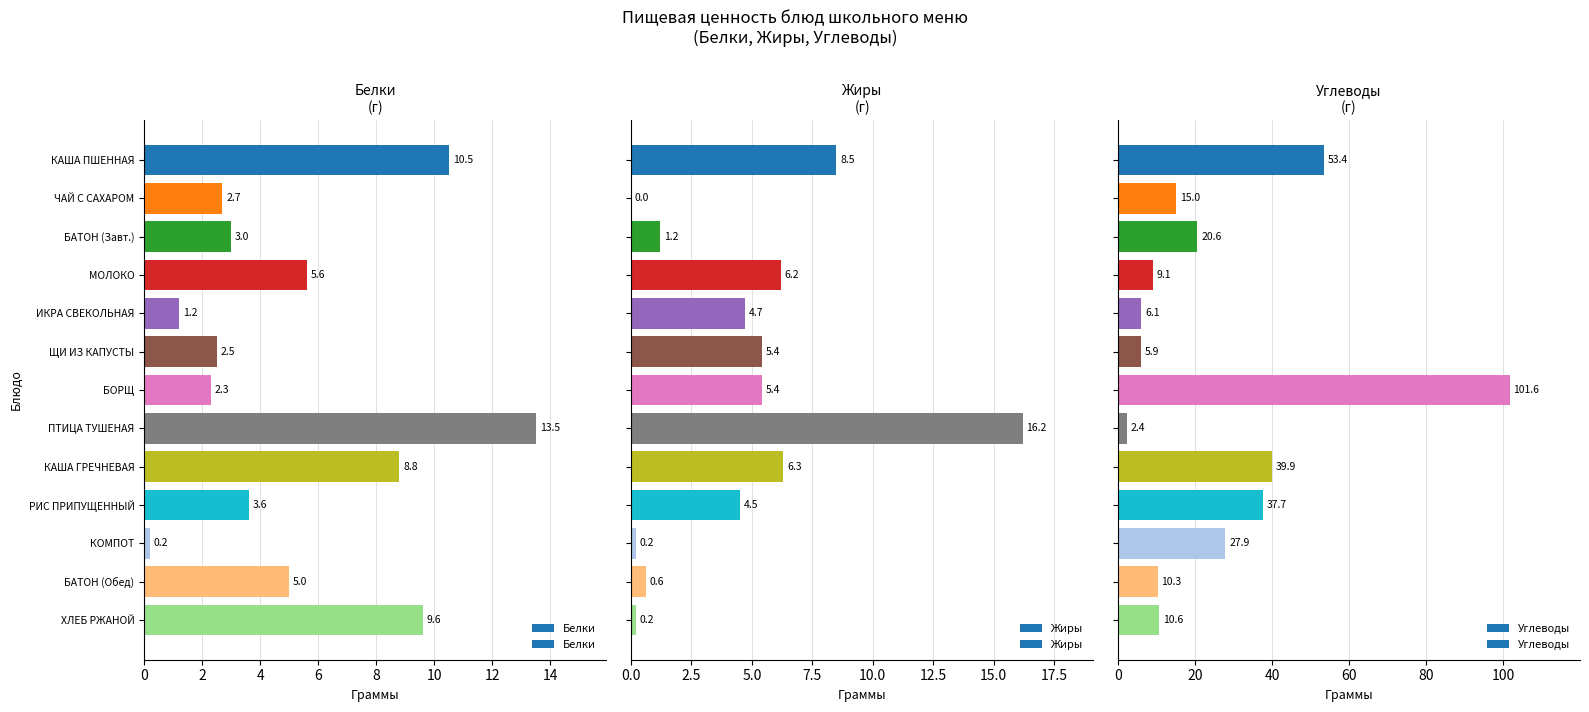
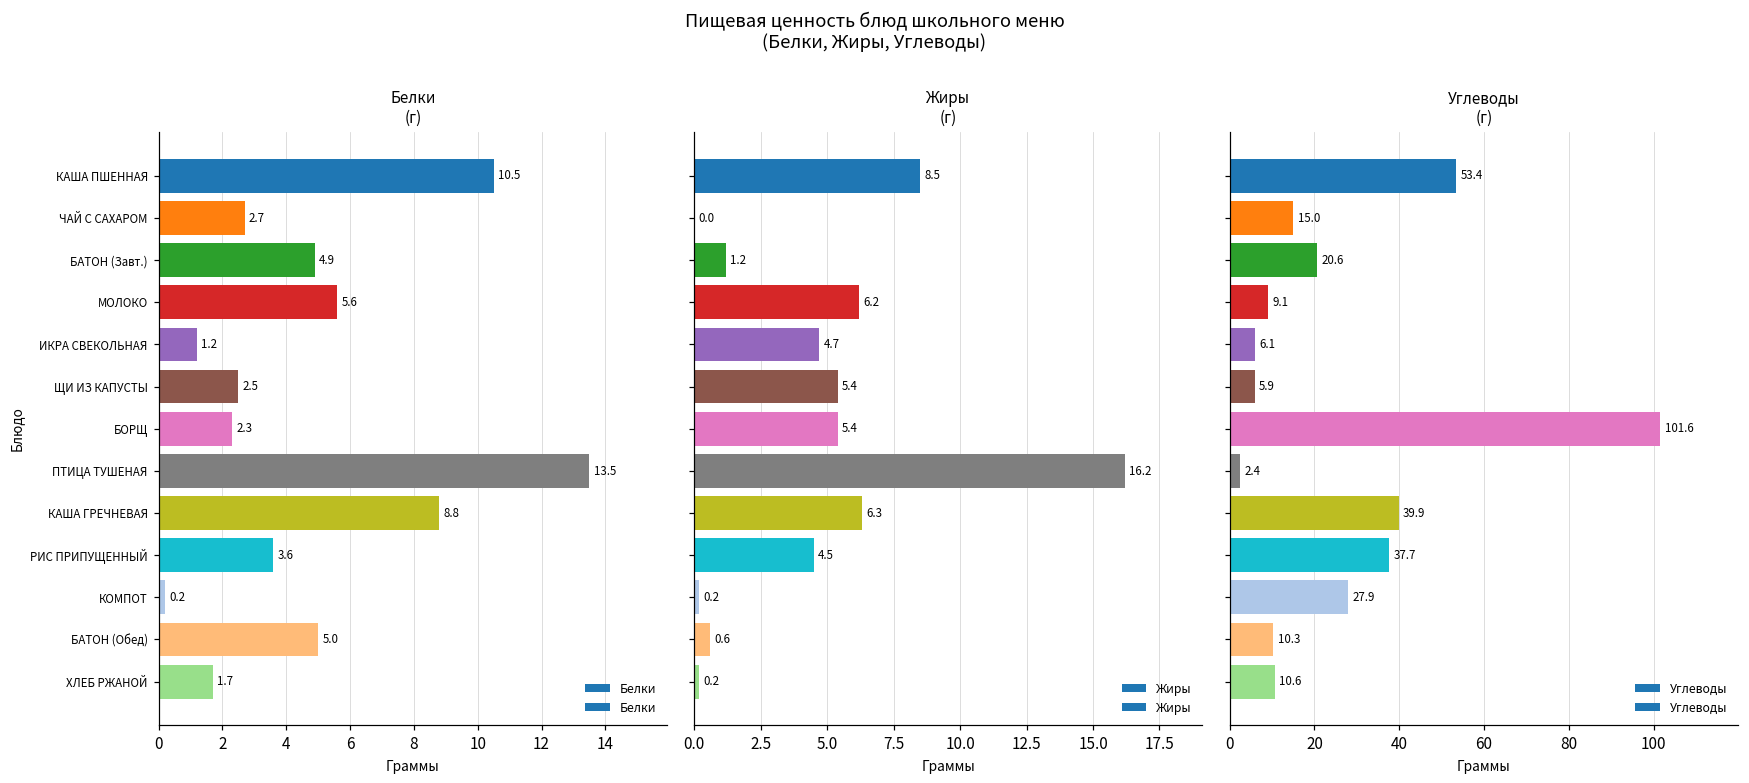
Белки (г), БАТОН (Завт.): 3.0 -> 4.9
Белки (г), ХЛЕБ РЖАНОЙ: 9.6 -> 1.7
